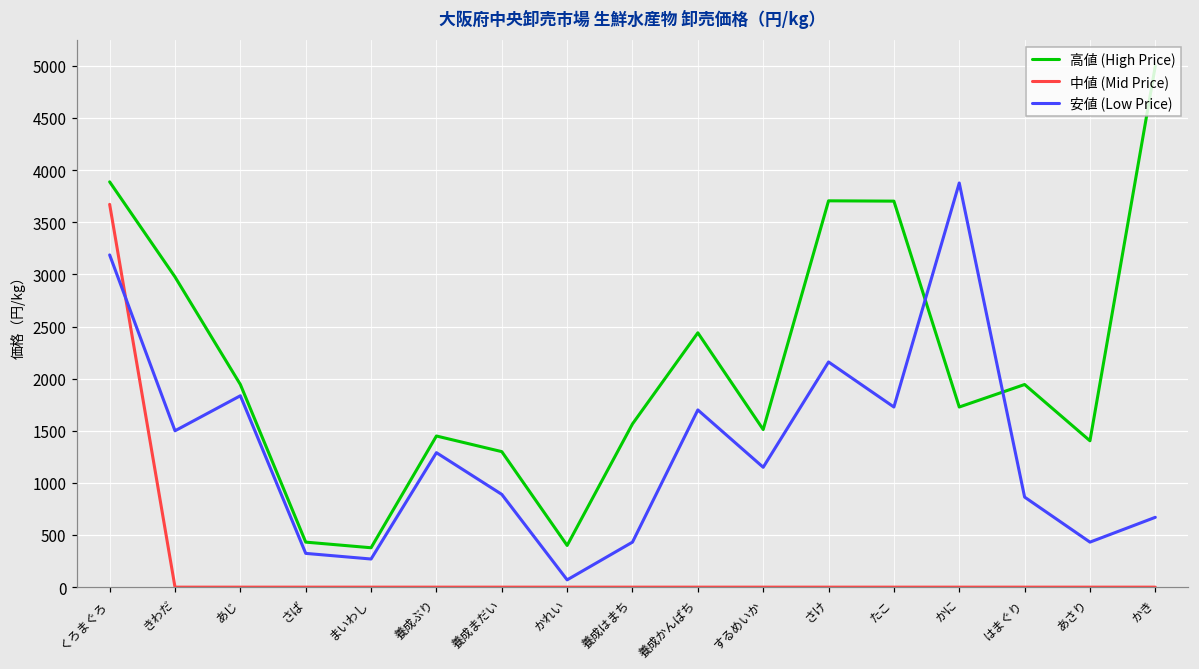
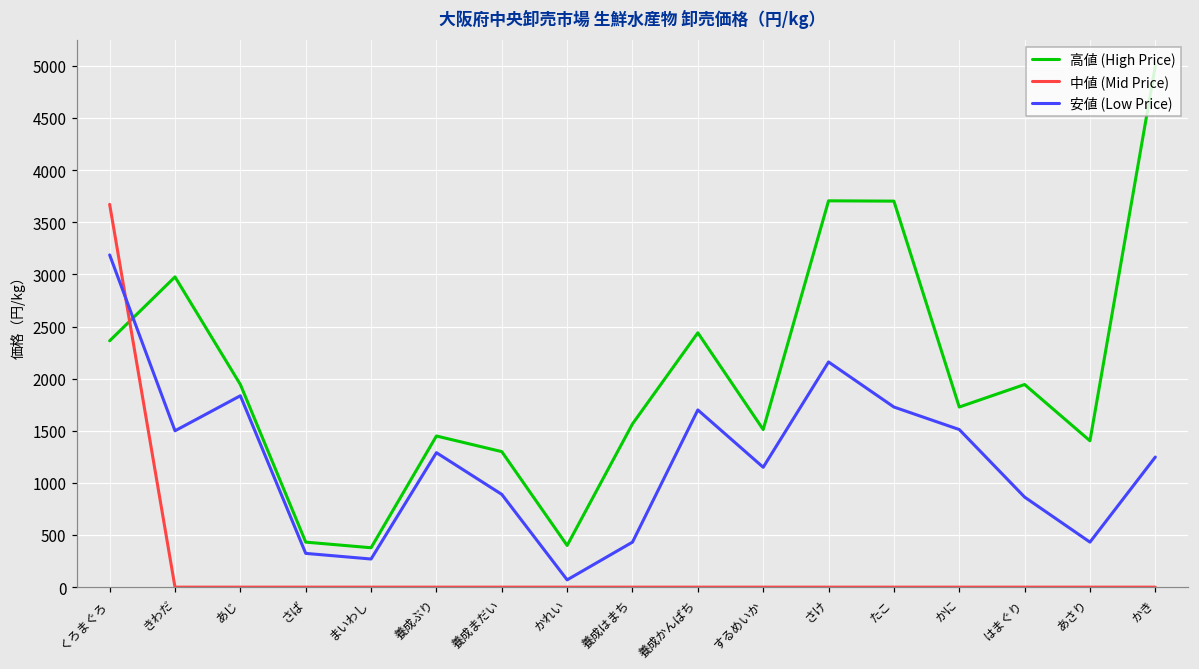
高値 (High Price), くろまぐろ: 3900 -> 2400
安値 (Low Price), かに: 3900 -> 1500
安値 (Low Price), かき: 700 -> 1200
